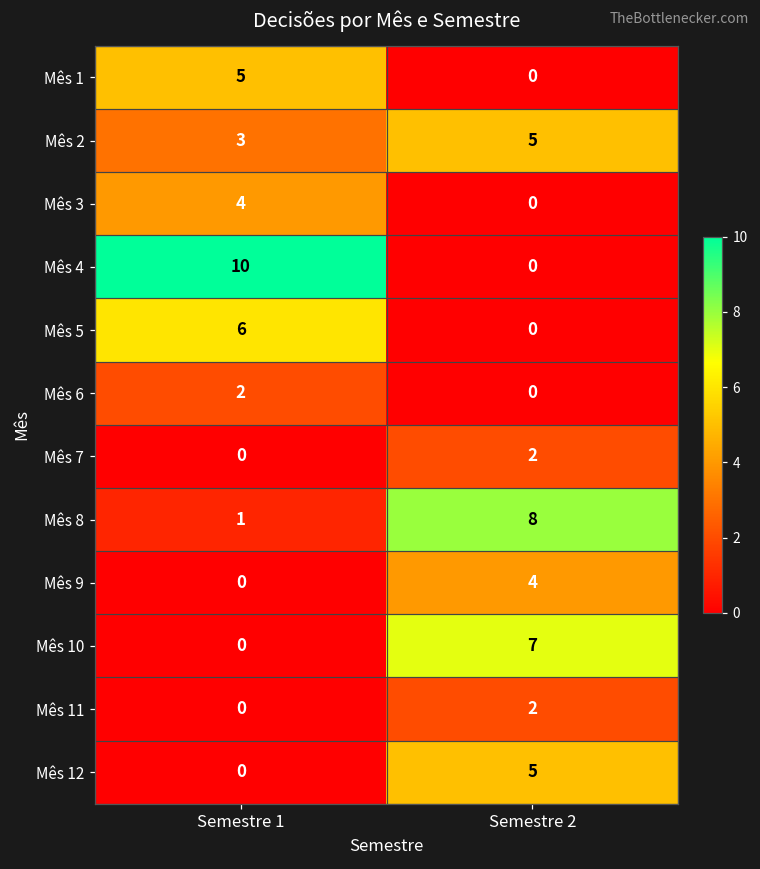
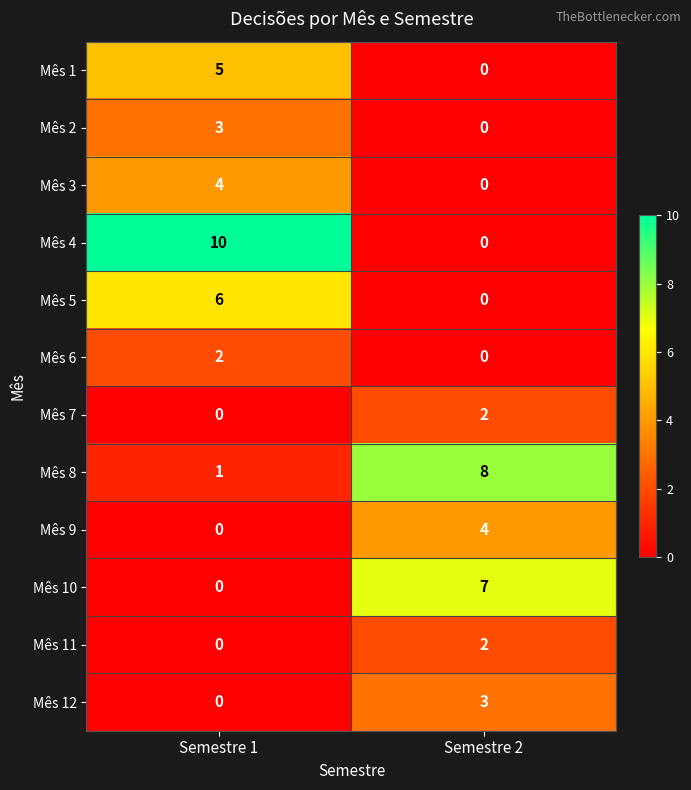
Mês 2, Semestre 2: 5 -> 0
Mês 12, Semestre 2: 5 -> 3
